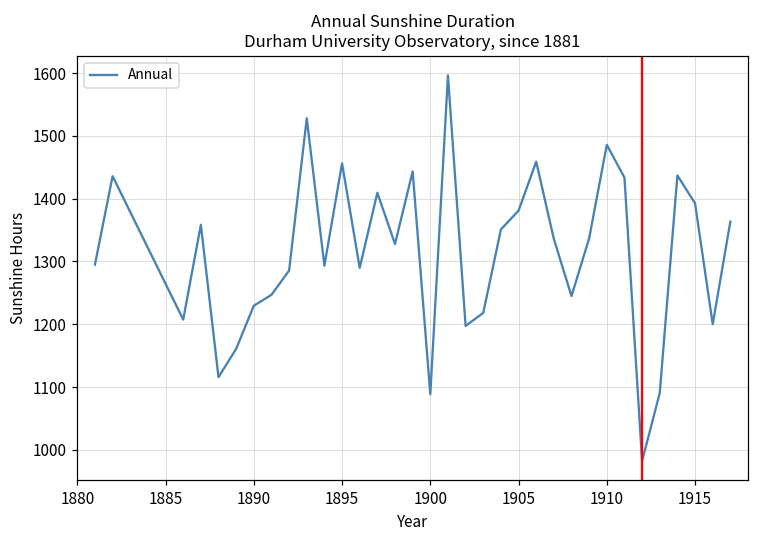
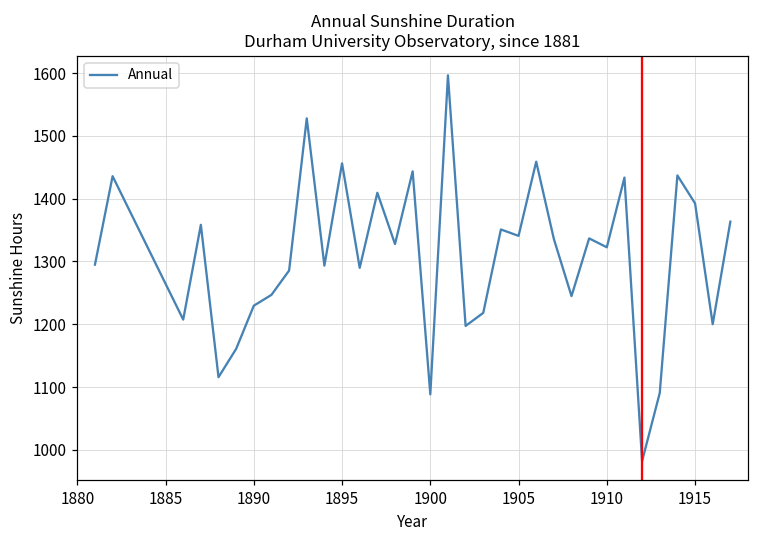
1905: 1380 -> 1340
1910: 1490 -> 1320
